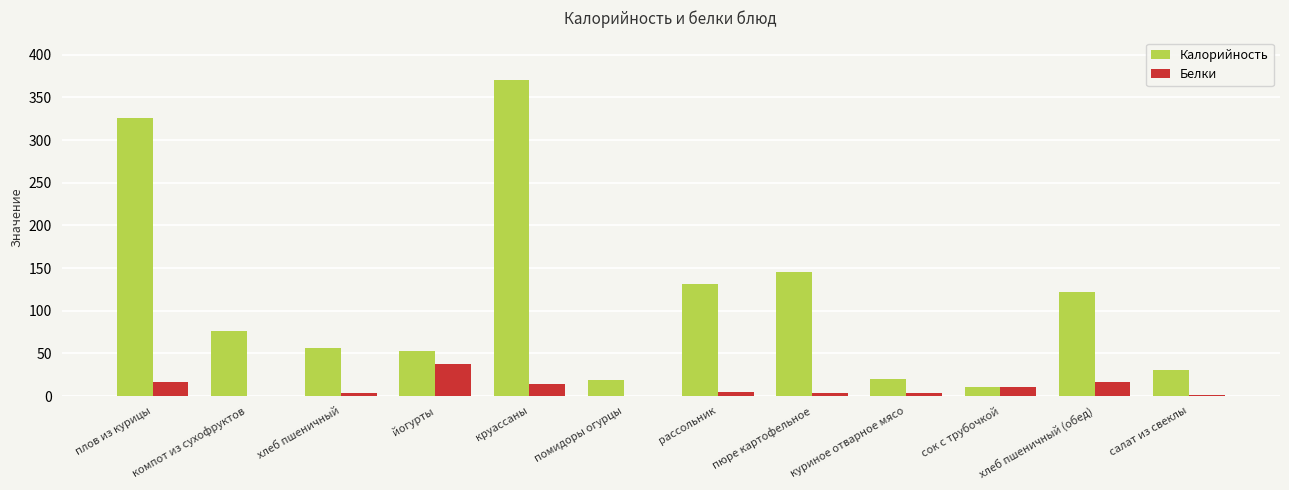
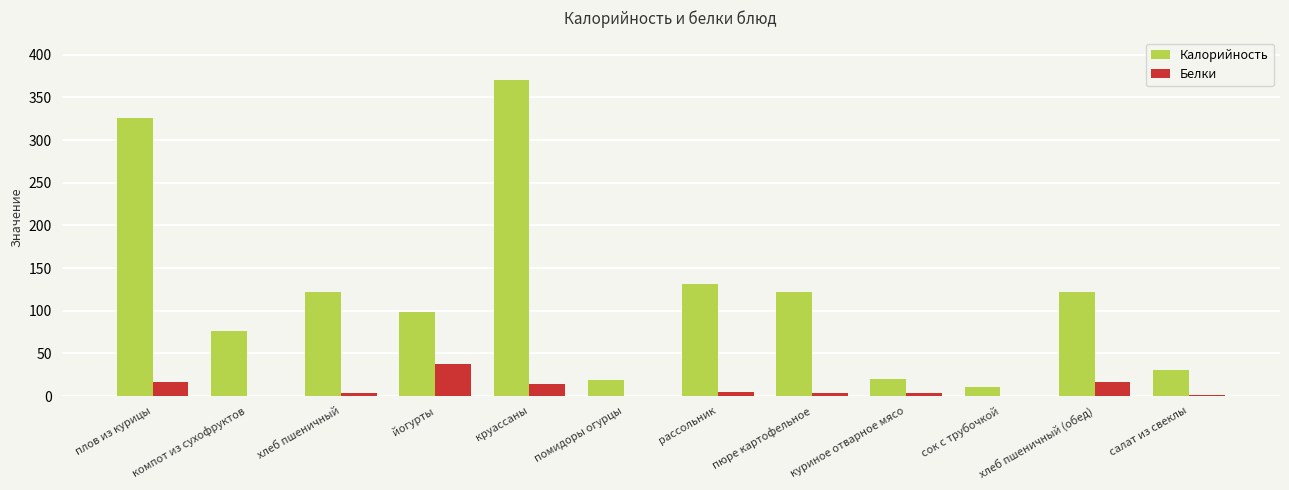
Калорийность, хлеб пшеничный: 60 -> 120
Калорийность, йогурты: 50 -> 100
Калорийность, пюре картофельное: 150 -> 120
Белки, сок с трубочкой: 10 -> 0
